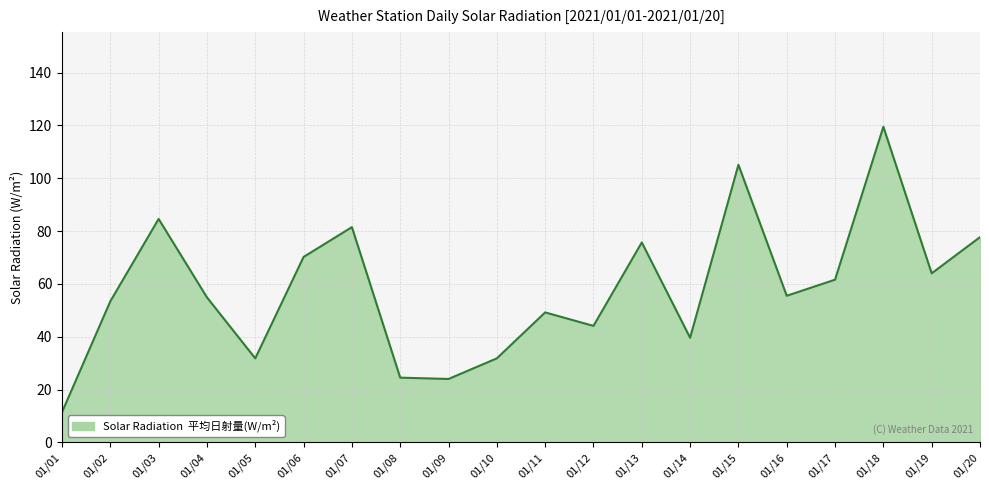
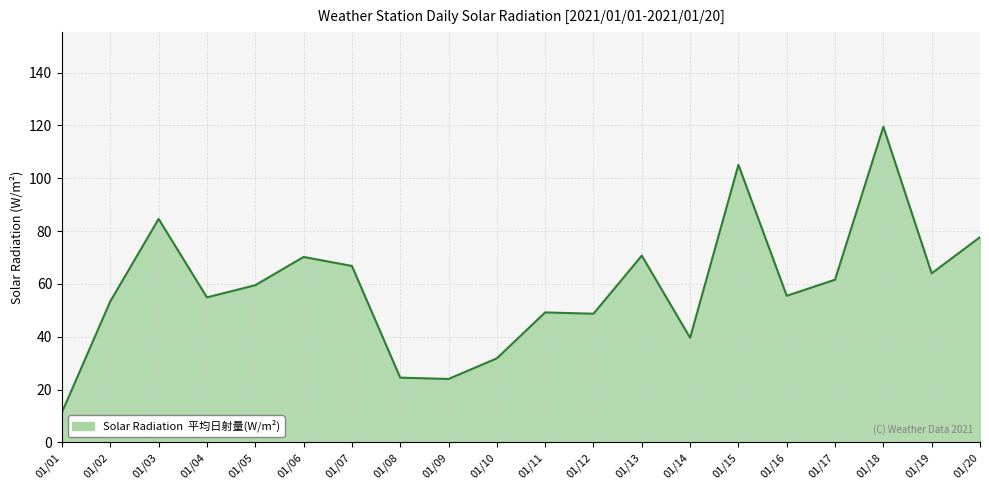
01/05: 32 -> 60
01/07: 82 -> 67
01/12: 44 -> 49
01/13: 76 -> 71
